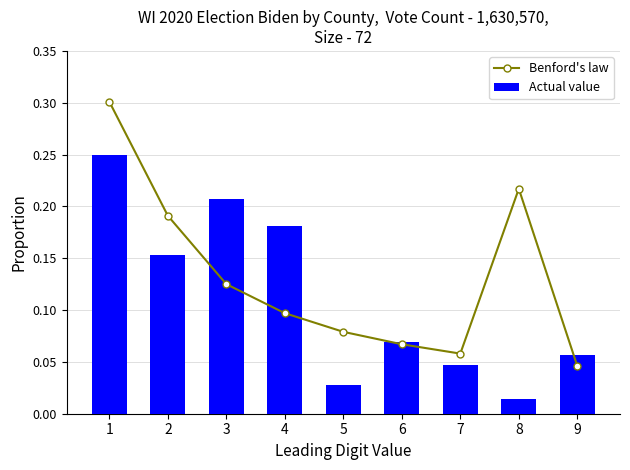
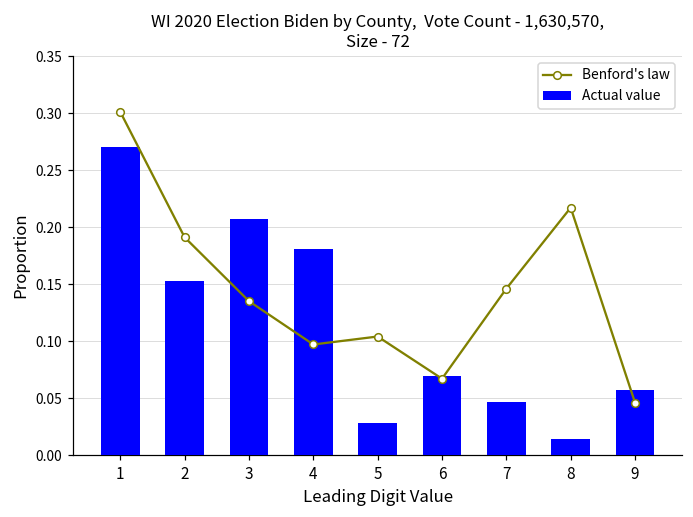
Actual value, 1: 0.25 -> 0.27
Benford's law, 3: 0.125 -> 0.135
Benford's law, 5: 0.079 -> 0.104
Benford's law, 7: 0.058 -> 0.146
